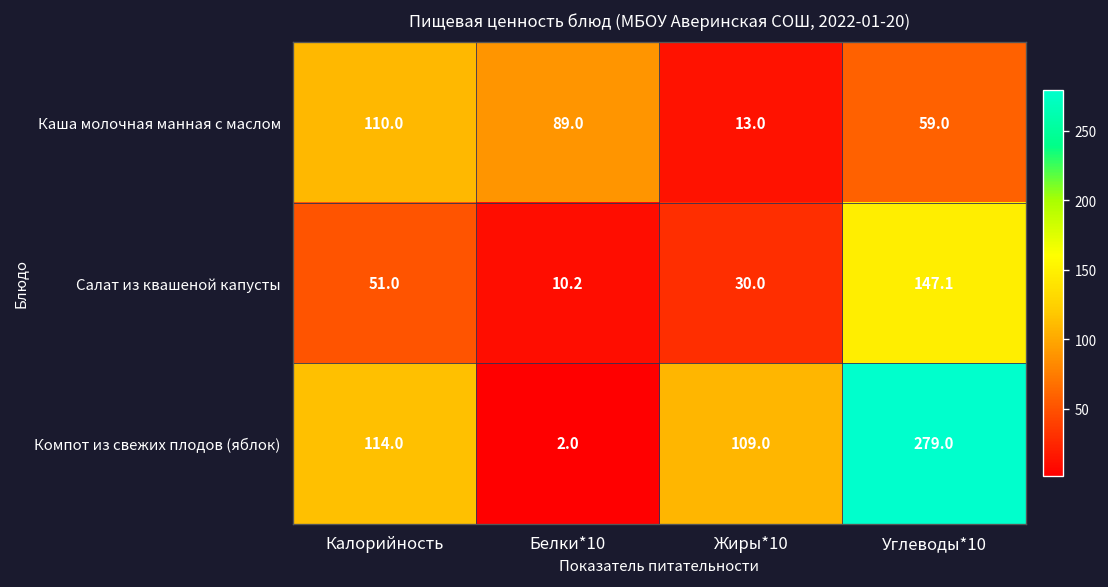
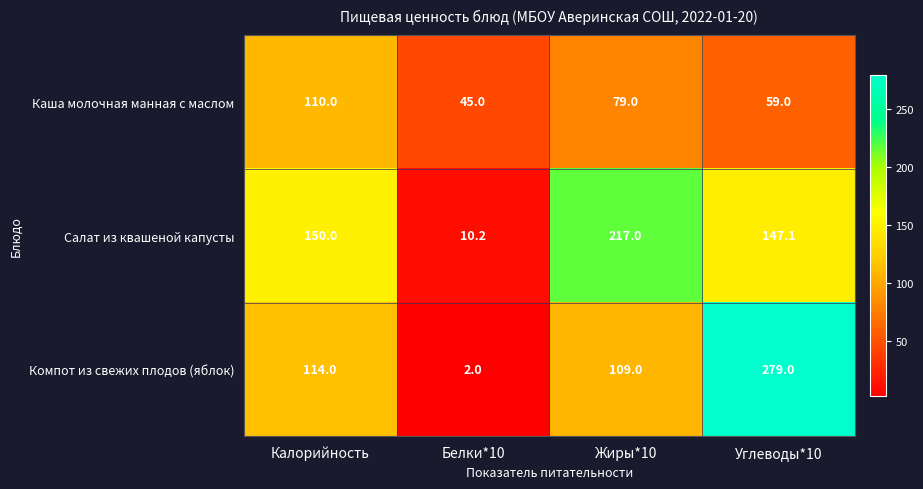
Каша молочная манная с маслом, Белки*10: 89.0 -> 45.0
Каша молочная манная с маслом, Жиры*10: 13.0 -> 79.0
Салат из квашеной капусты, Калорийность: 51.0 -> 150.0
Салат из квашеной капусты, Жиры*10: 30.0 -> 217.0
